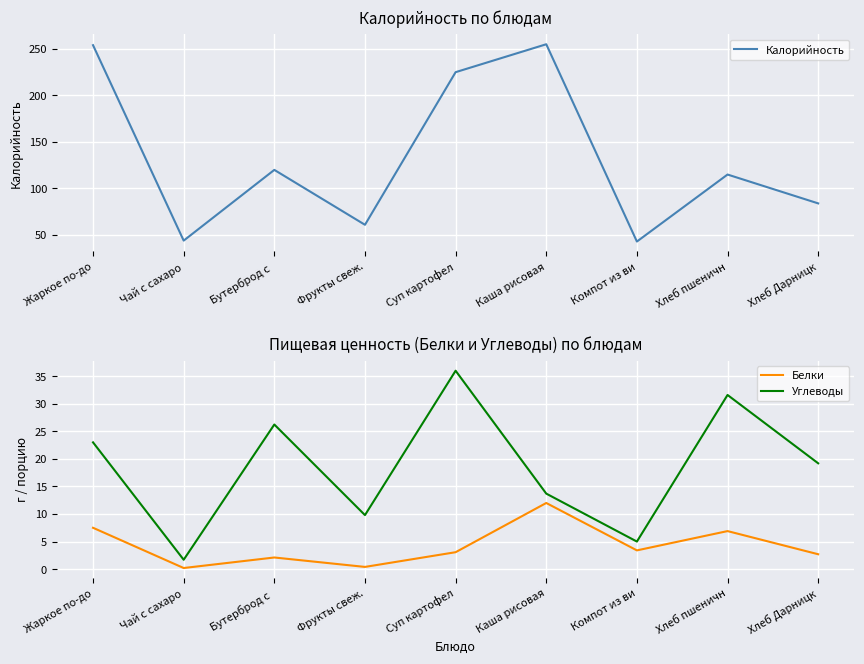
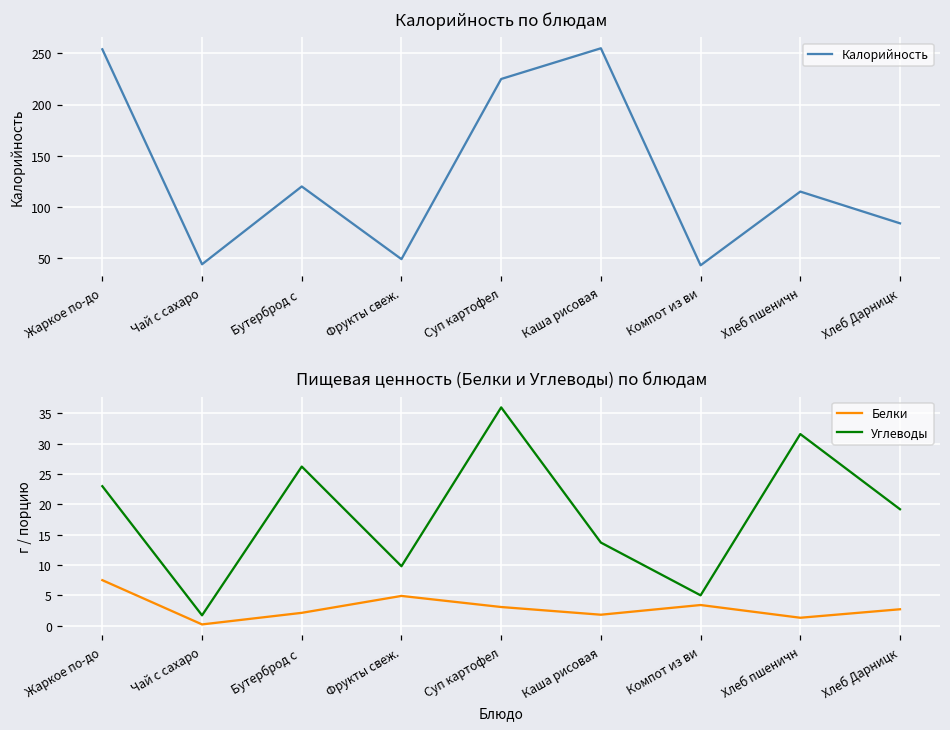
Калорийность по блюдам, Фрукты свеж.: 60 -> 50
Пищевая ценность (Белки и Углеводы) по блюдам, Белки, Фрукты свеж.: 0 -> 5
Пищевая ценность (Белки и Углеводы) по блюдам, Белки, Каша рисовая: 12 -> 2
Пищевая ценность (Белки и Углеводы) по блюдам, Белки, Хлеб пшеничн: 7 -> 1
